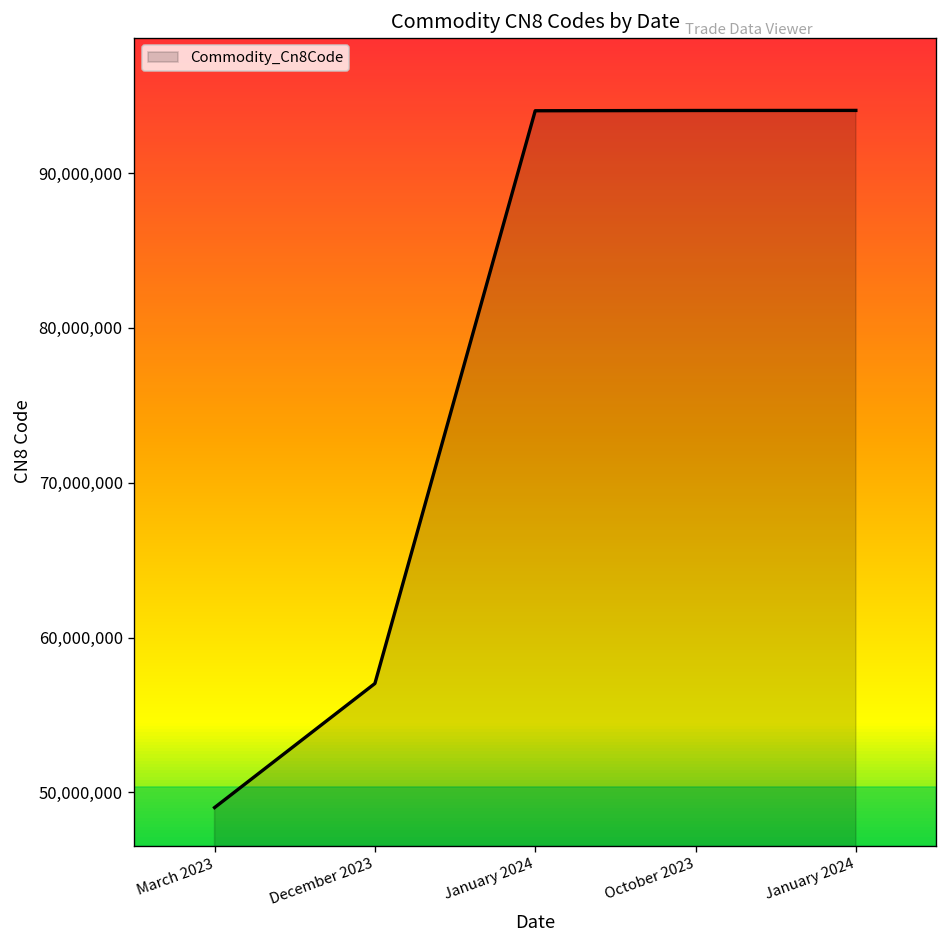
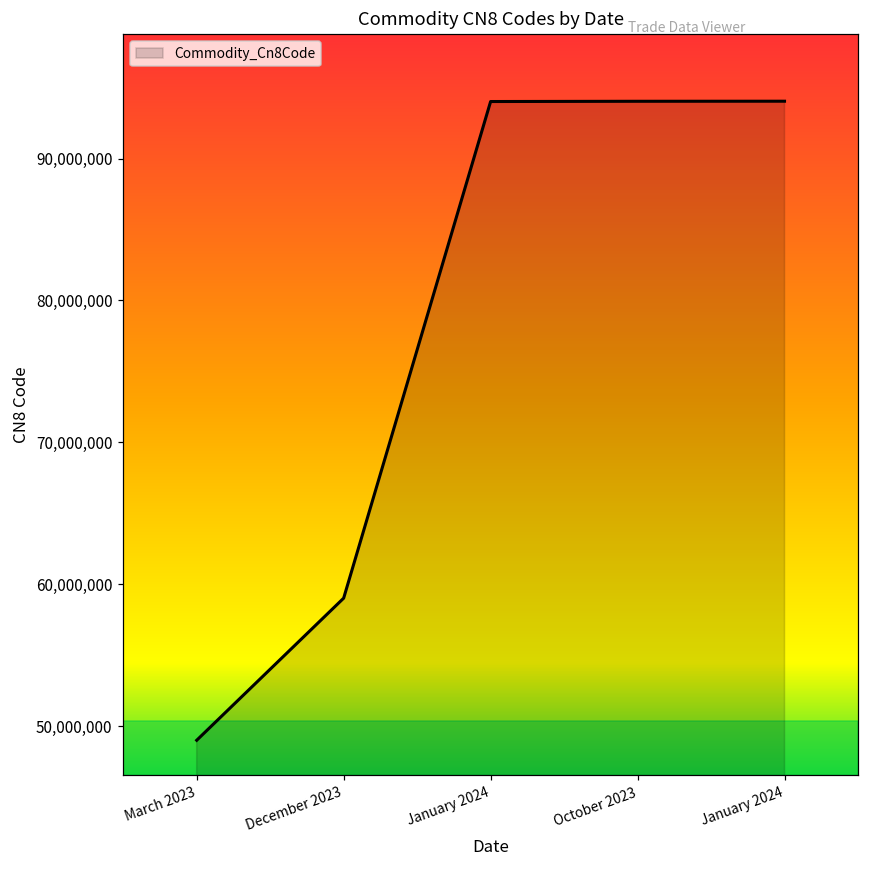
December 2023: 57,000,000 -> 59,000,000
